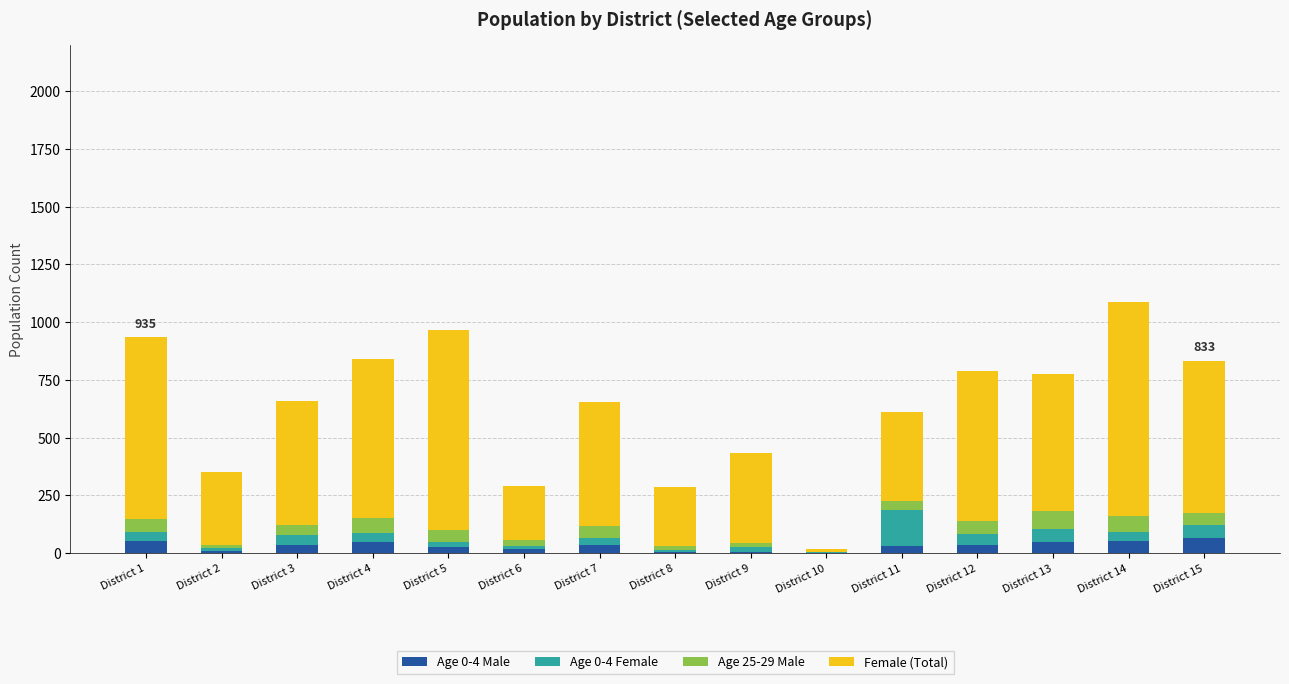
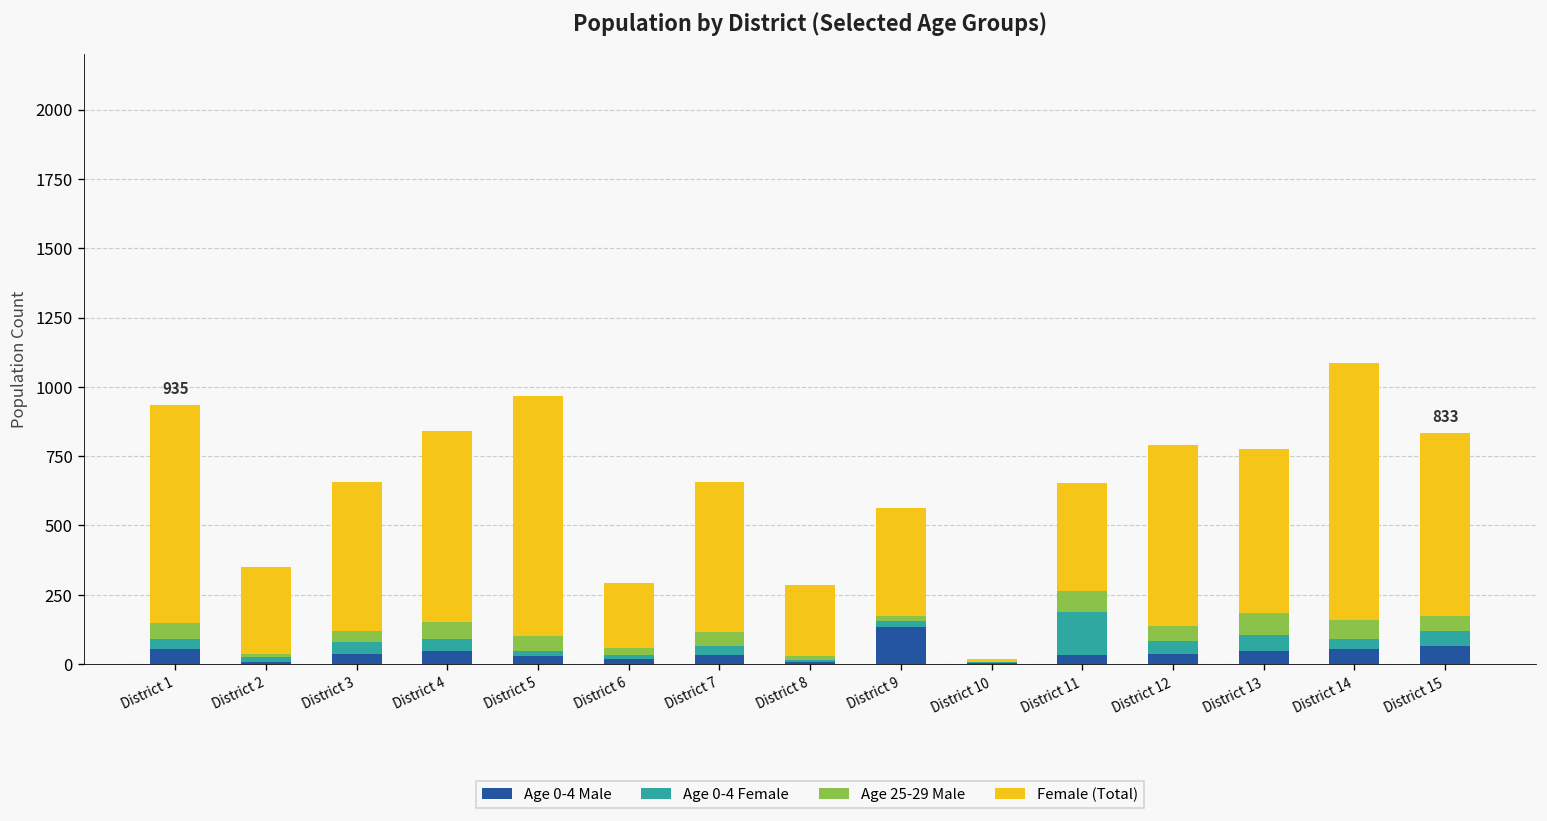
Age 0-4 Male, District 9: 10 -> 140
Age 25-29 Male, District 11: 40 -> 80
